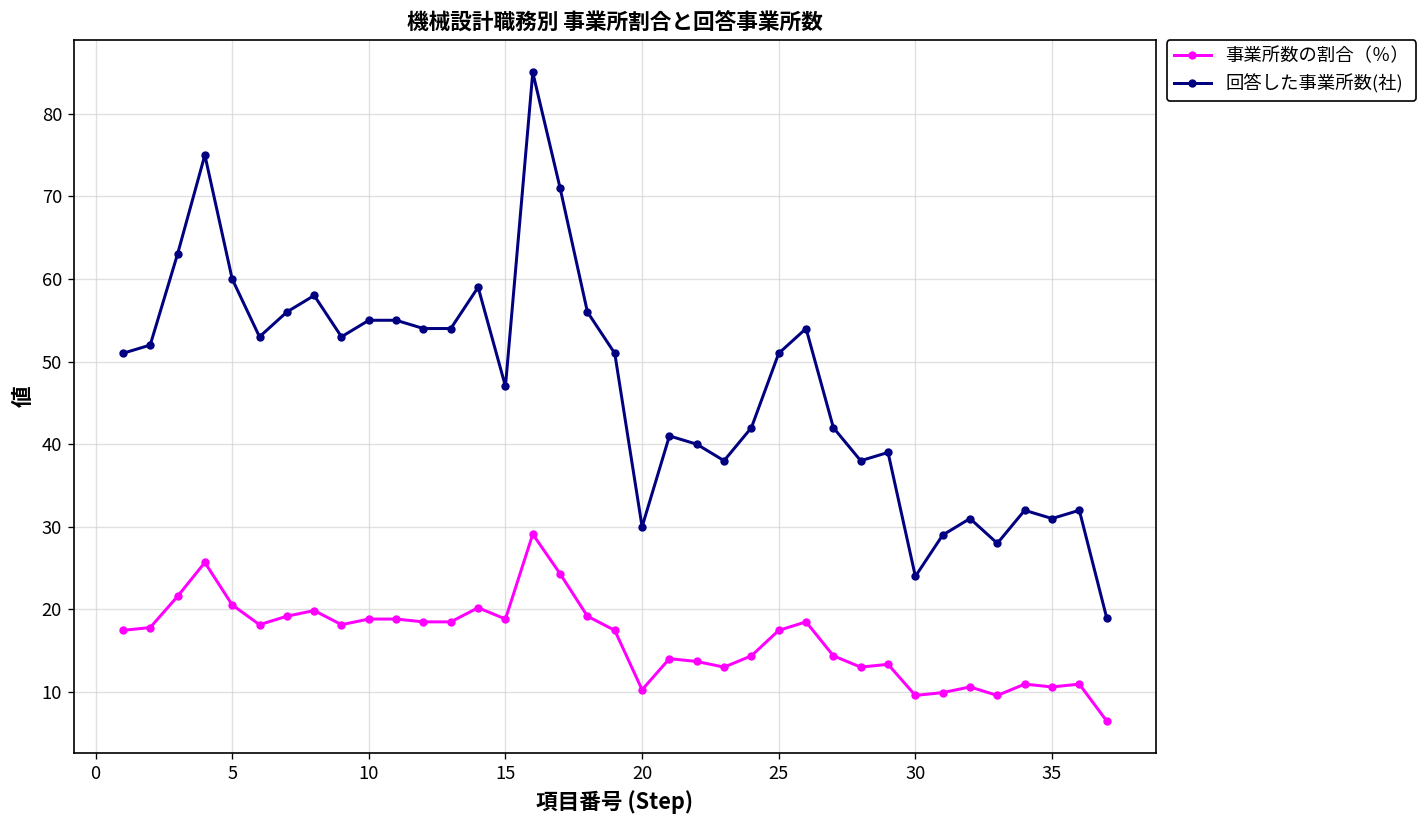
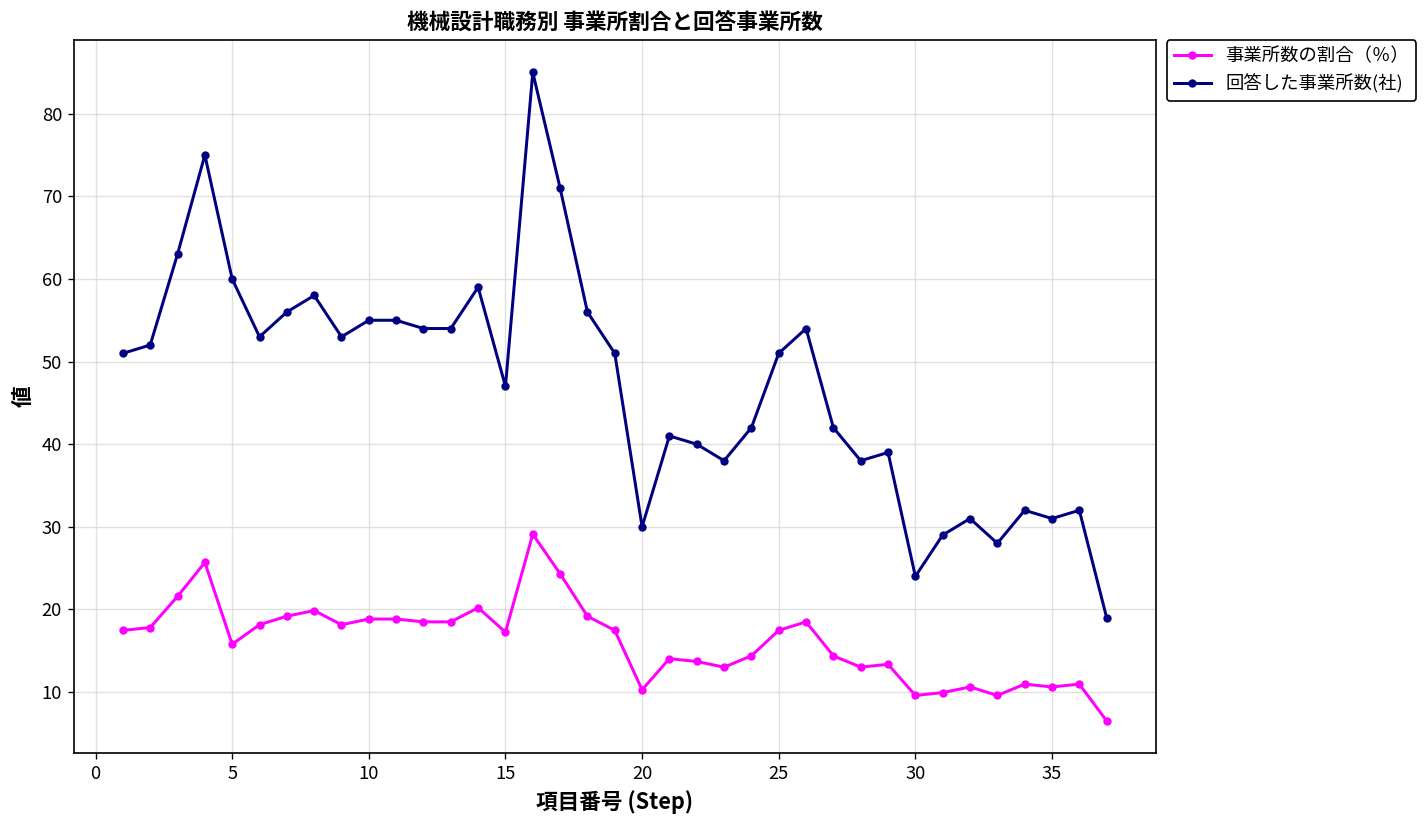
事業所数の割合（％）, 5: 21 -> 16
事業所数の割合（％）, 15: 19 -> 17
